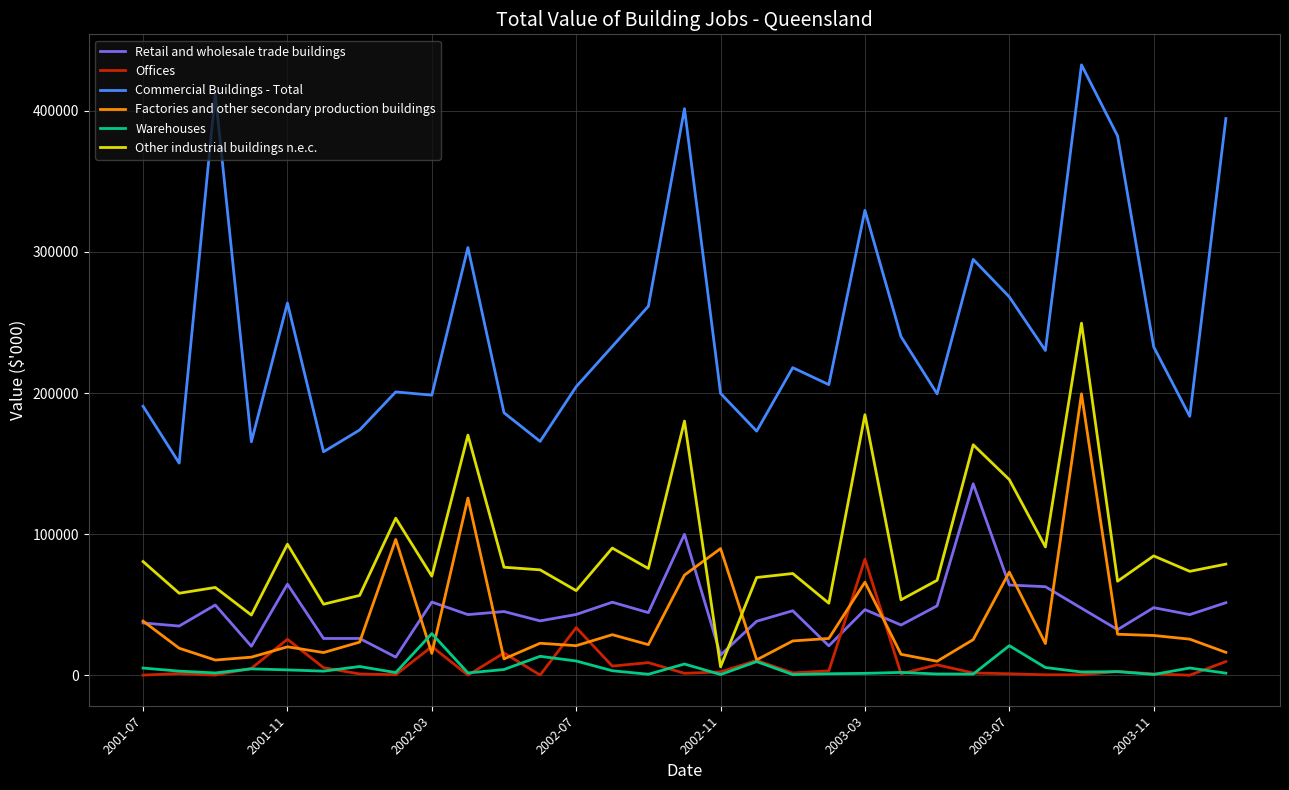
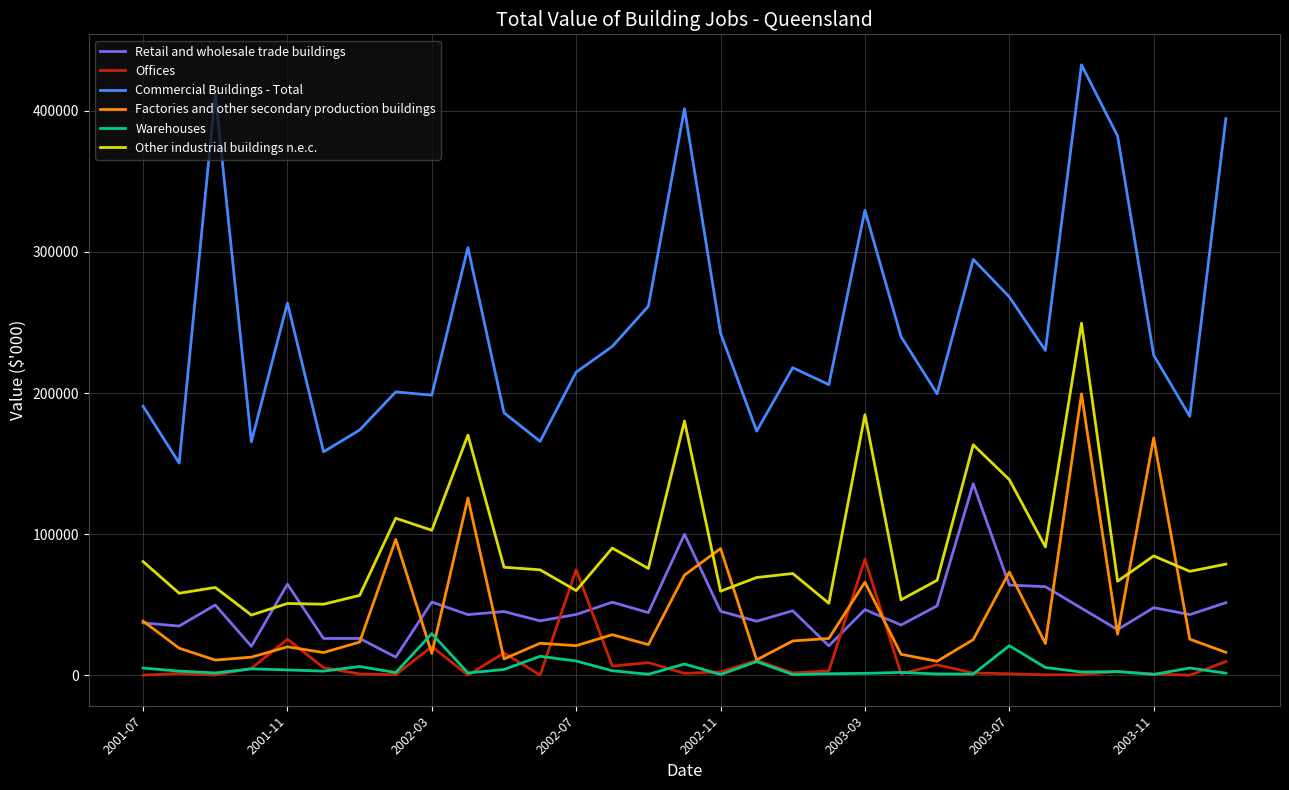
Other industrial buildings n.e.c., 2001-11: 93000 -> 51000
Other industrial buildings n.e.c., 2002-03: 70000 -> 103000
Offices, 2002-07: 34000 -> 75000
Commercial Buildings - Total, 2002-07: 205000 -> 215000
Retail and wholesale trade buildings, 2002-11: 14000 -> 45000
Commercial Buildings - Total, 2002-11: 200000 -> 242000
Other industrial buildings n.e.c., 2002-11: 6000 -> 60000
Commercial Buildings - Total, 2003-11: 233000 -> 227000
Factories and other secondary production buildings, 2003-11: 28000 -> 168000
